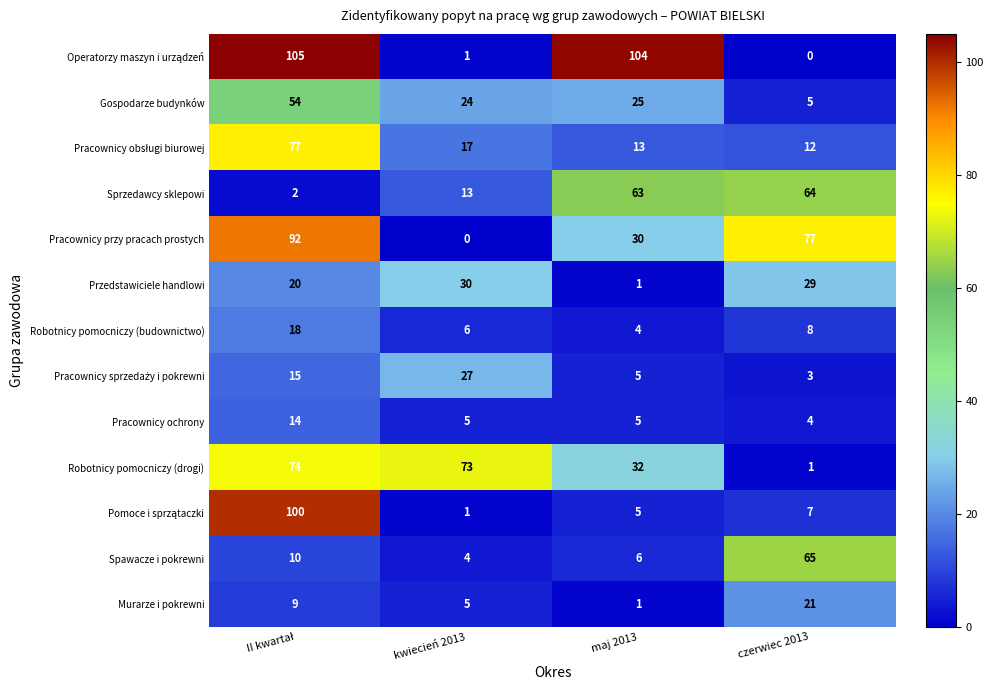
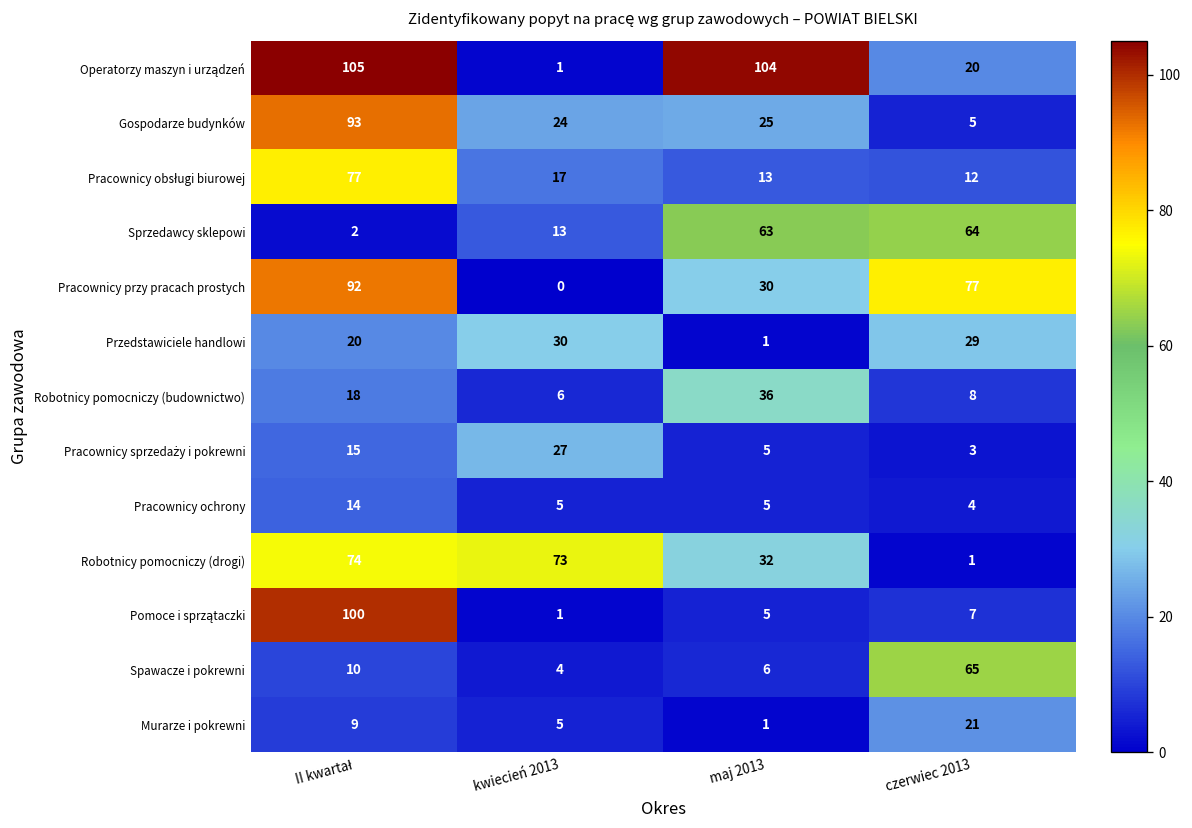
Operatorzy maszyn i urządzeń, czerwiec 2013: 0 -> 20
Gospodarze budynków, II kwartał: 54 -> 93
Robotnicy pomocniczy (budownictwo), maj 2013: 4 -> 36
